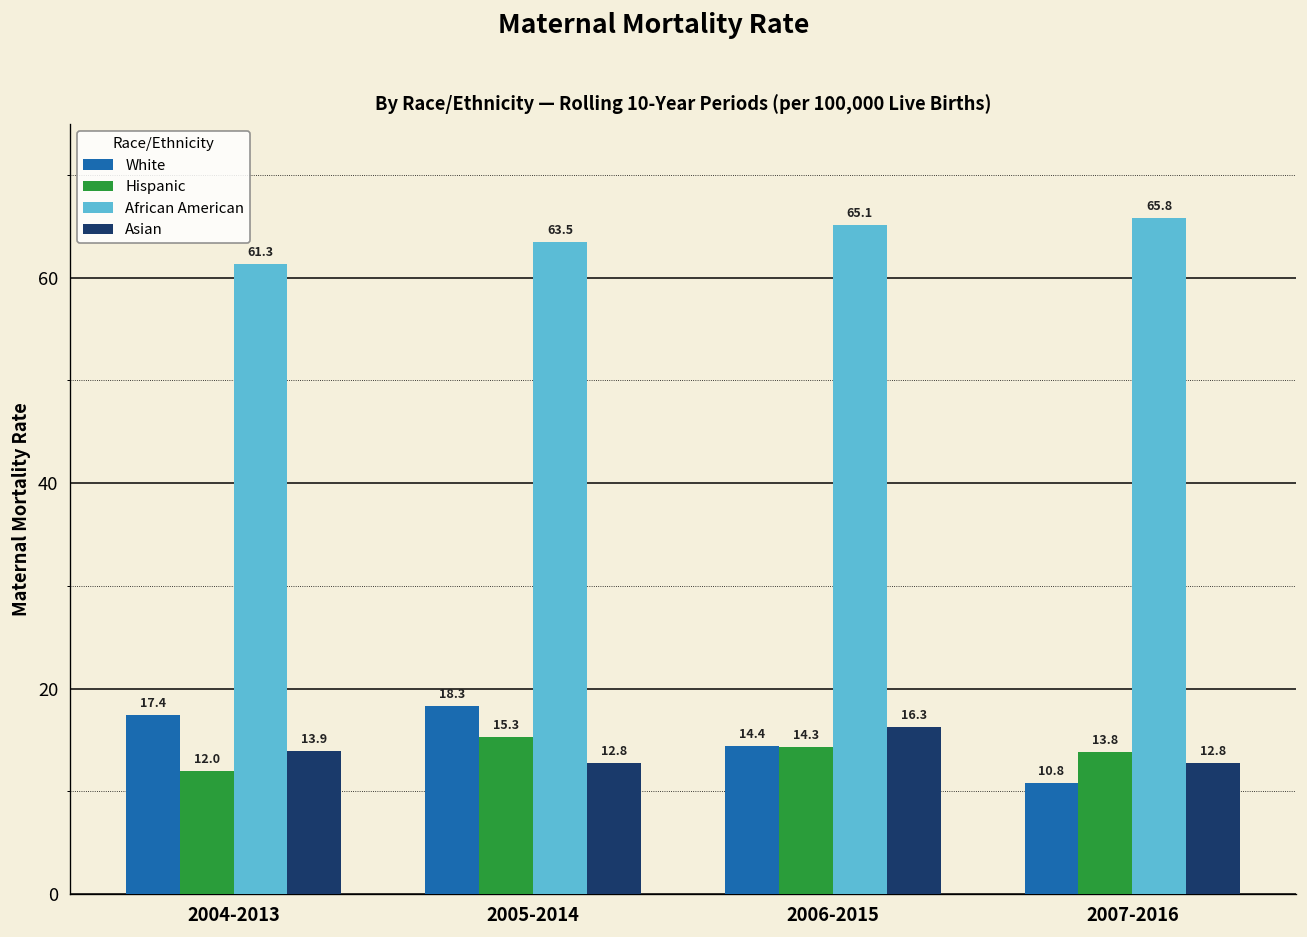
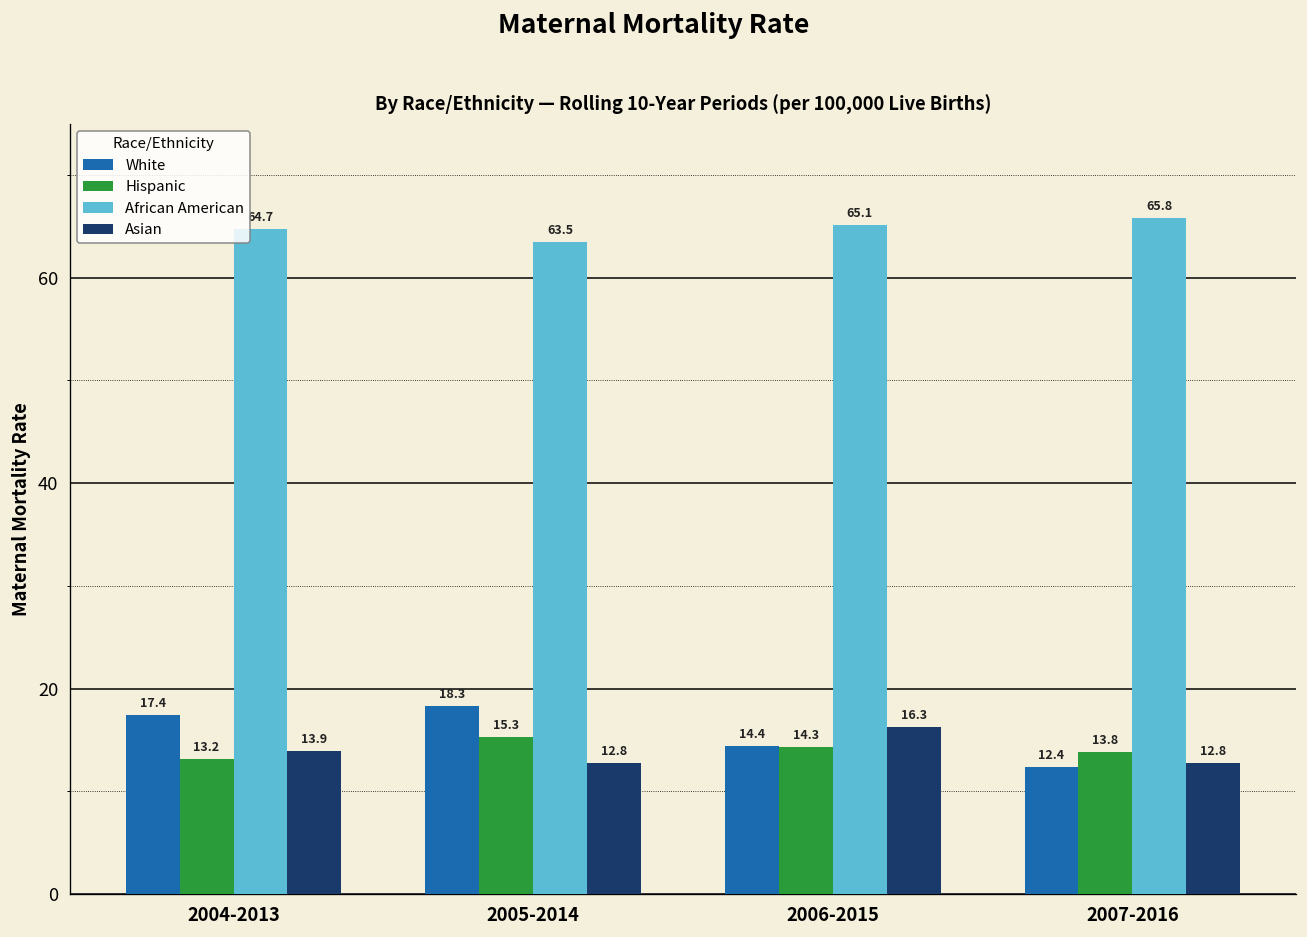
Hispanic, 2004-2013: 12.0 -> 13.2
African American, 2004-2013: 61 -> 65
White, 2007-2016: 10.8 -> 12.4
